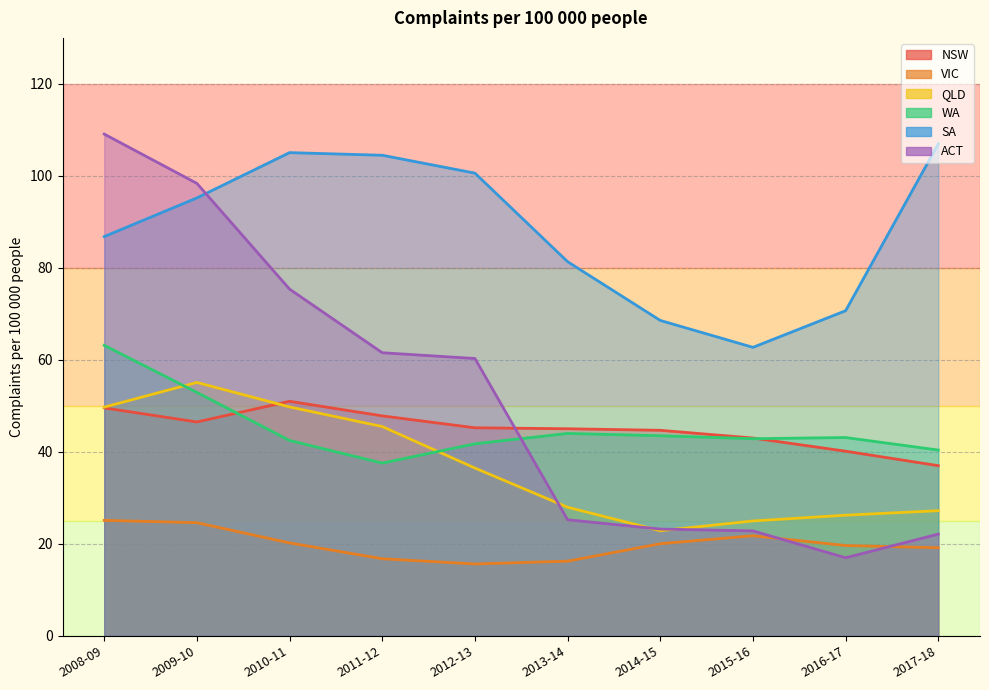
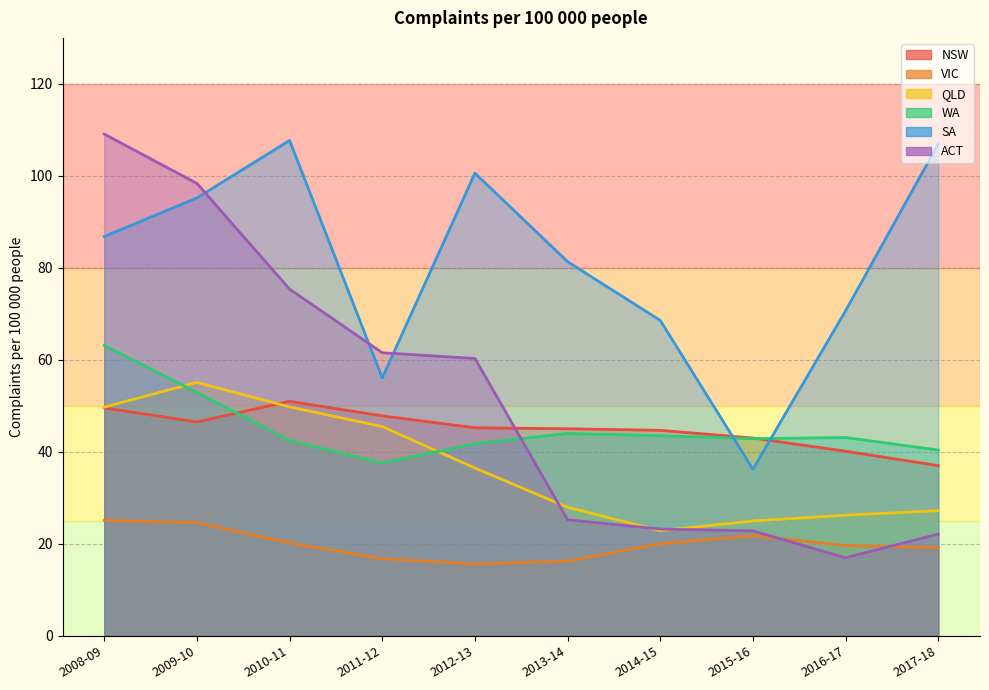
SA, 2010-11: 105 -> 108
SA, 2011-12: 104 -> 56
SA, 2015-16: 63 -> 36
